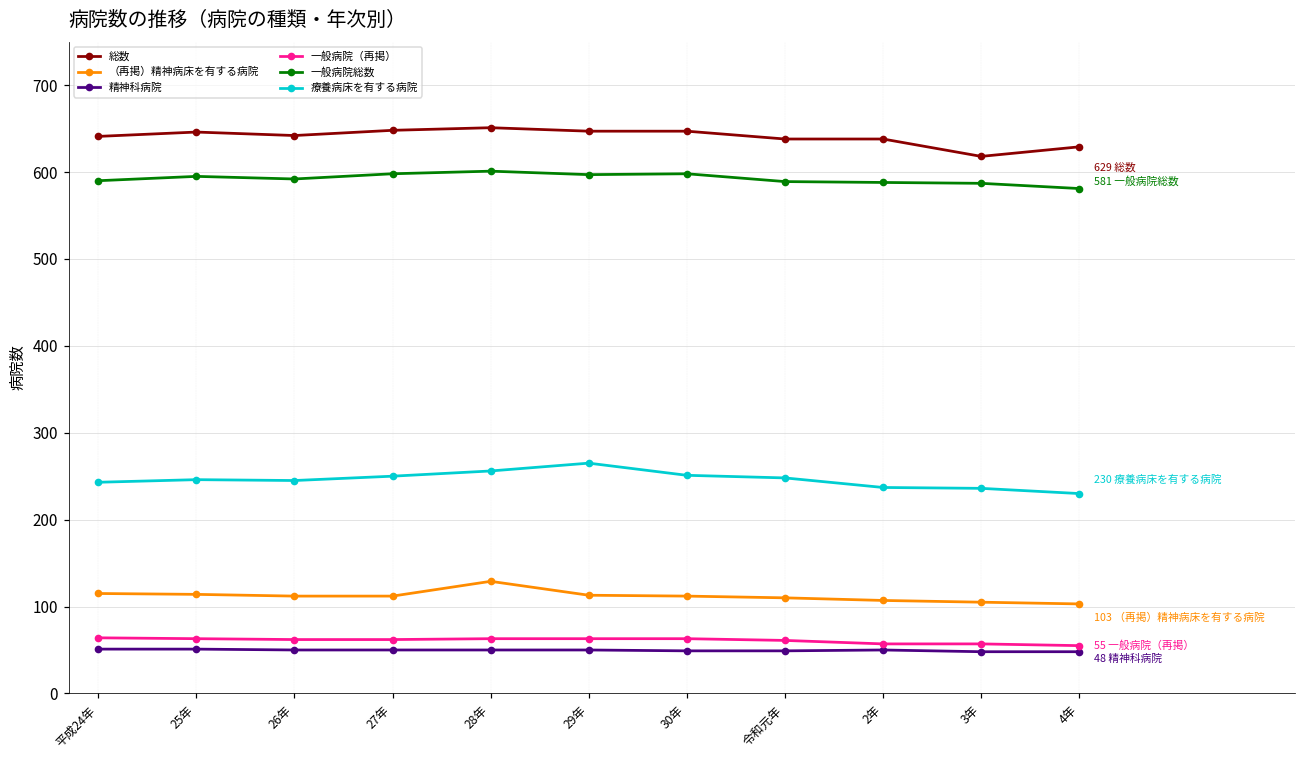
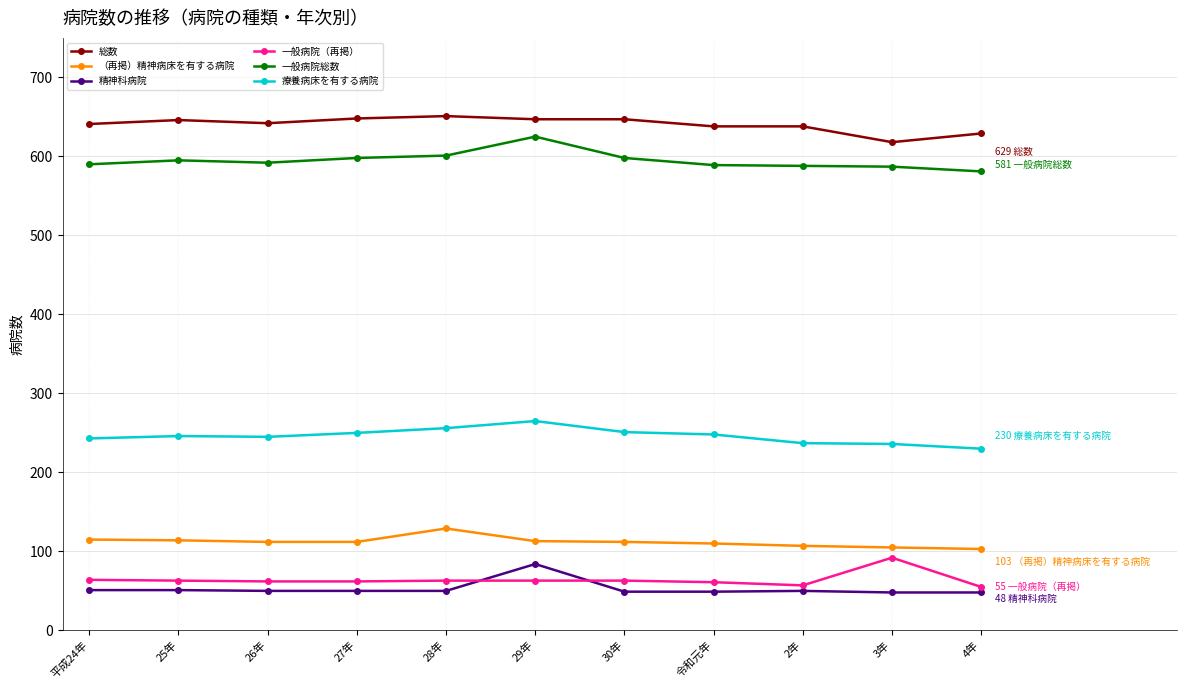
精神科病院, 29年: 50 -> 80
一般病院総数, 29年: 600 -> 630
一般病院（再掲）, 3年: 60 -> 90
